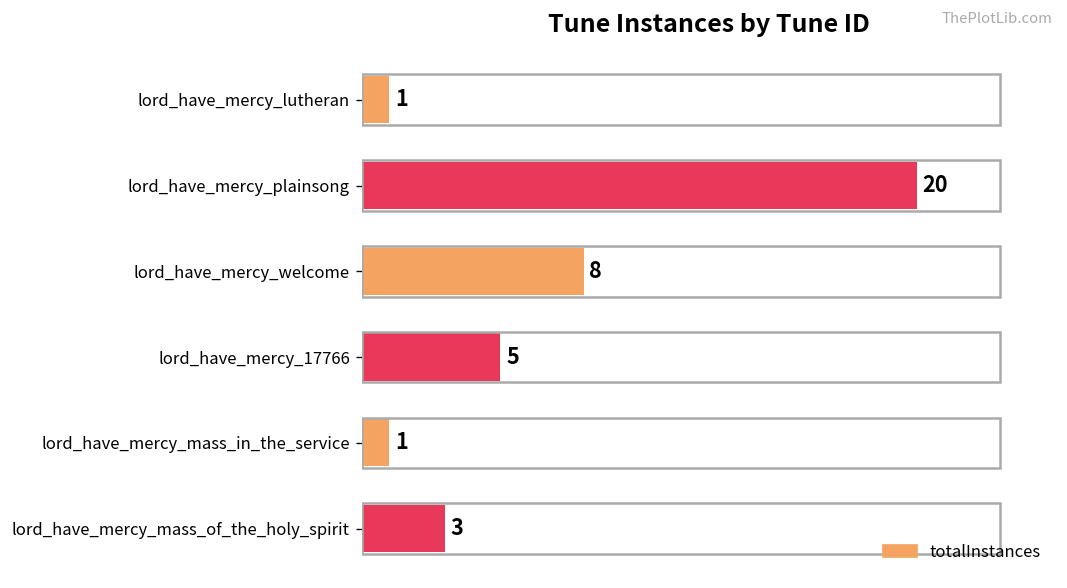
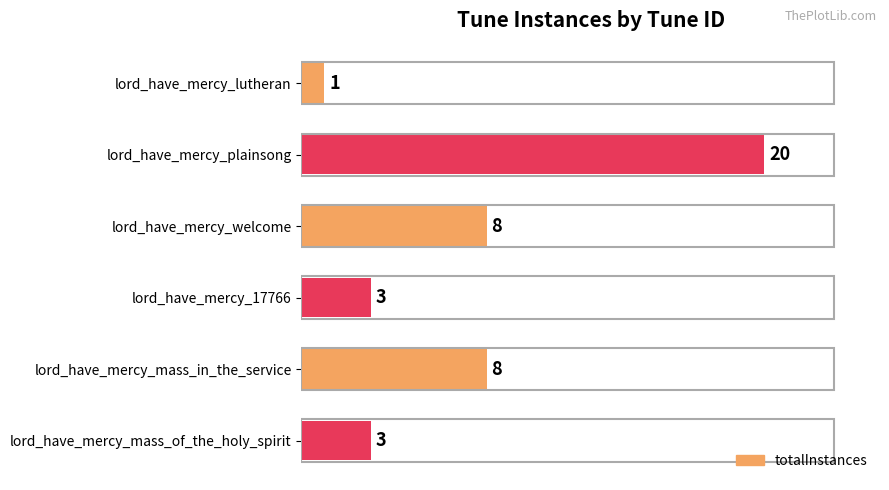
lord_have_mercy_17766: 5 -> 3
lord_have_mercy_mass_in_the_service: 1 -> 8
